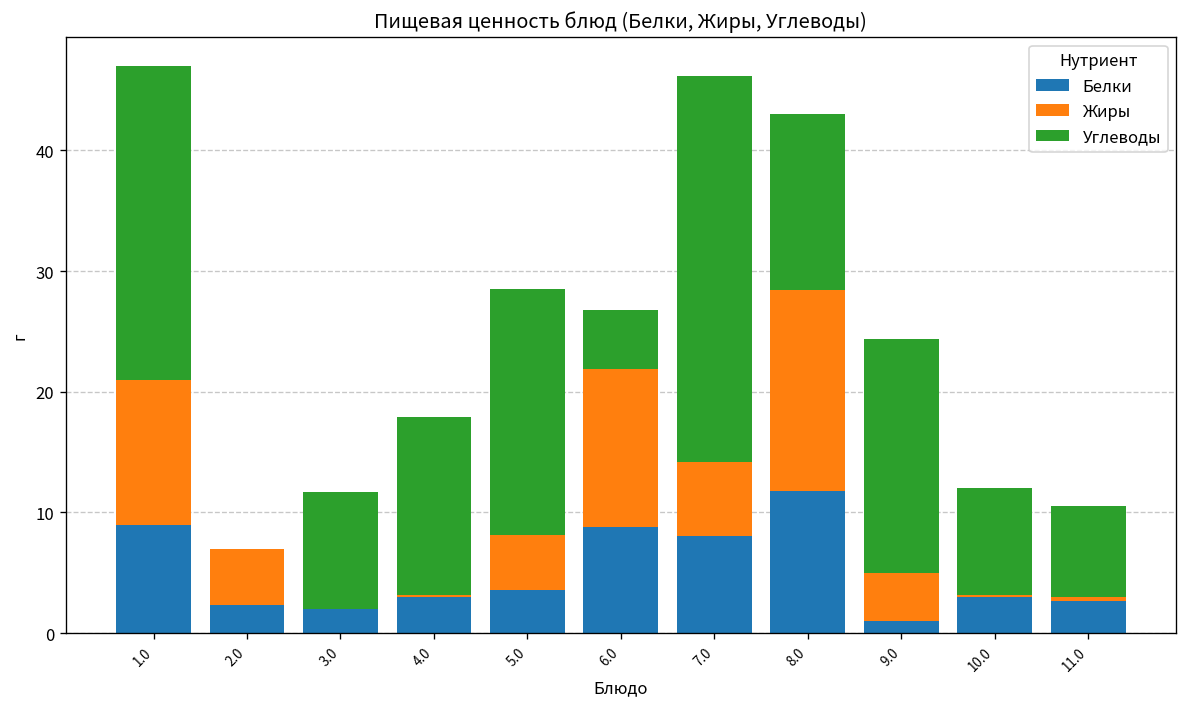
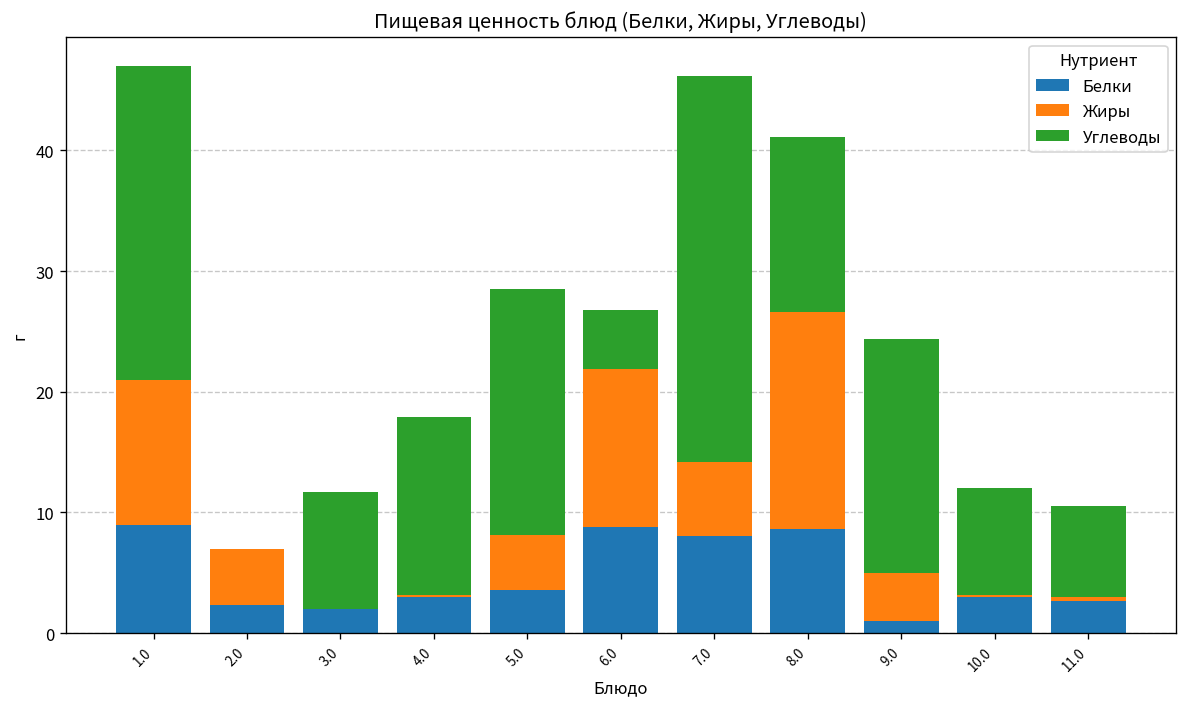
Белки, 8.0: 11.7 -> 8.7
Жиры, 8.0: 16.7 -> 17.9
